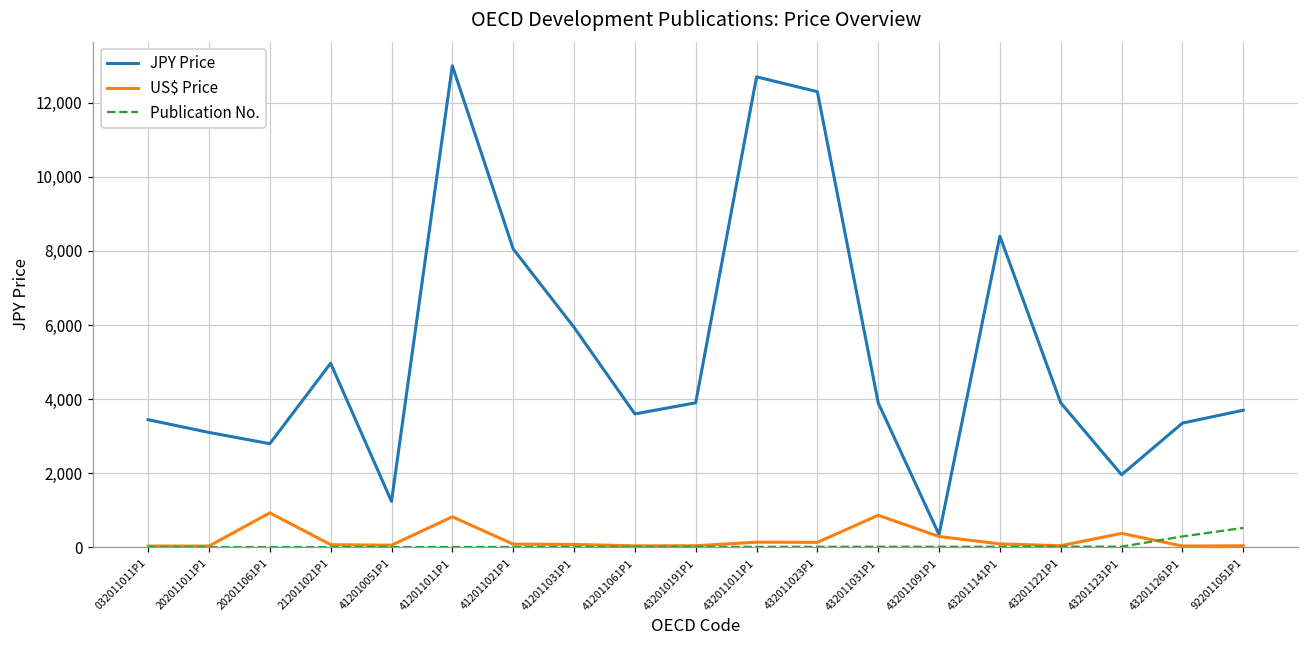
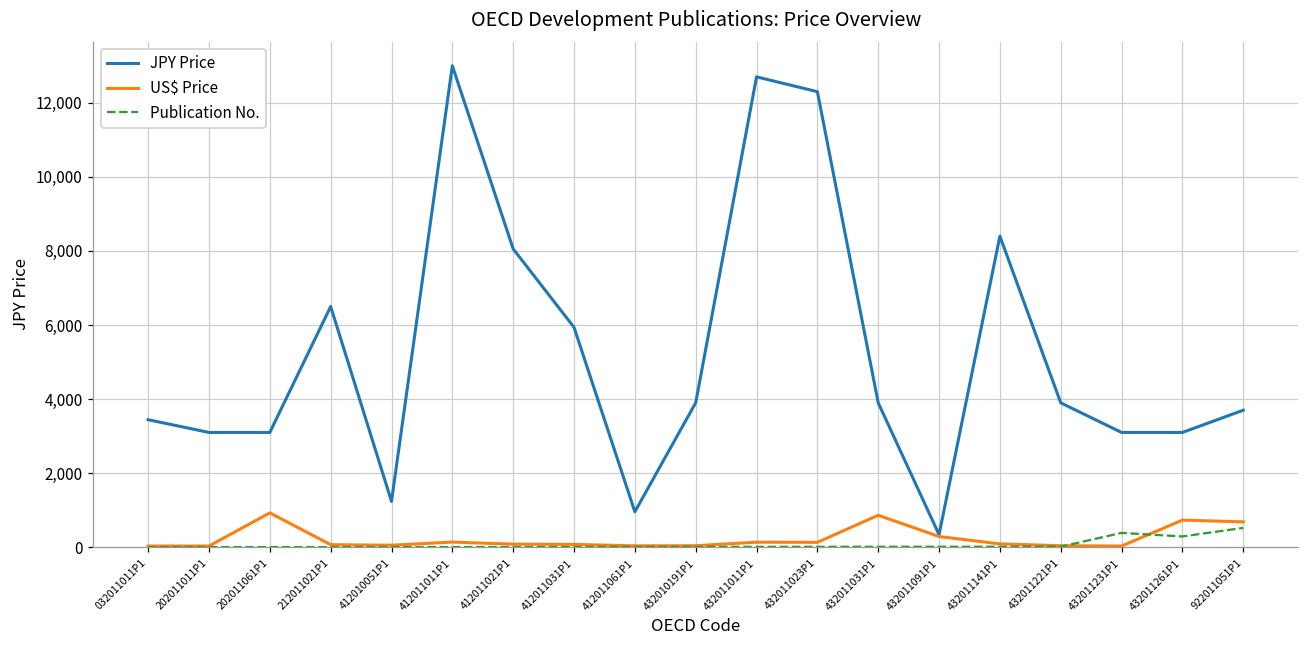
JPY Price, 202011061P1: 2,800 -> 3,100
JPY Price, 212011021P1: 5,000 -> 6,500
US$ Price, 412011011P1: 800 -> 100
JPY Price, 412011061P1: 3,600 -> 1,000
JPY Price, 432011231P1: 2,000 -> 3,100
US$ Price, 432011231P1: 400 -> 0
Publication No., 432011231P1: 0 -> 400
JPY Price, 432011261P1: 3,400 -> 3,100
US$ Price, 432011261P1: 0 -> 700
US$ Price, 922011051P1: 0 -> 700
